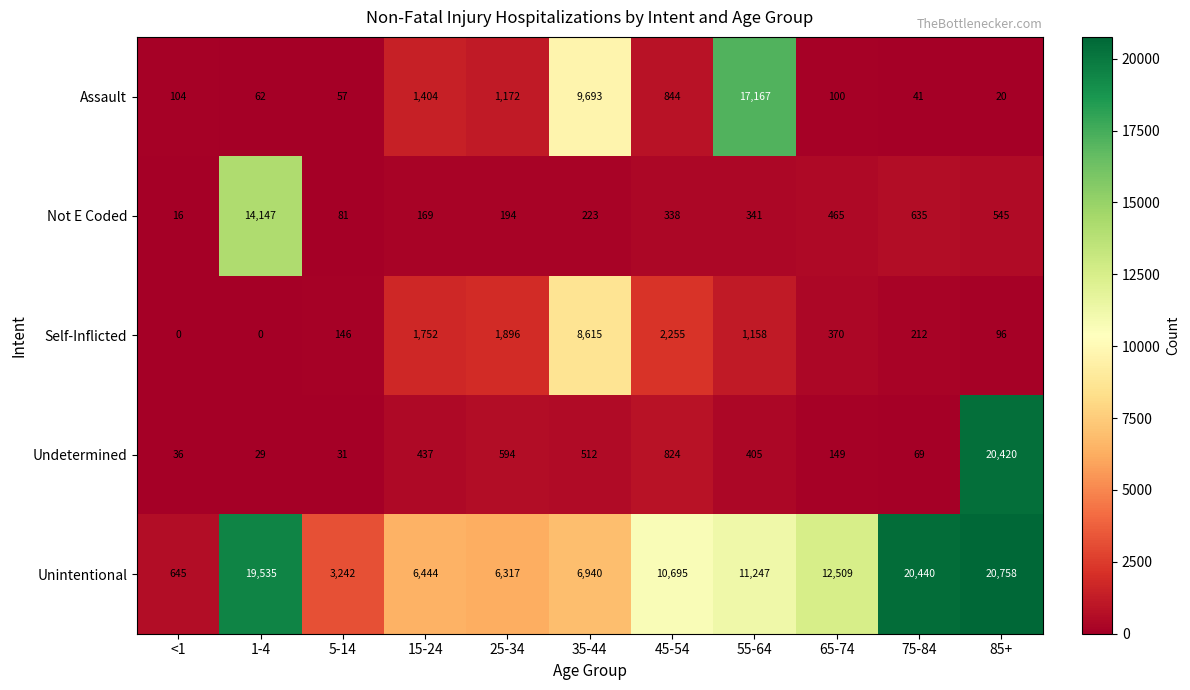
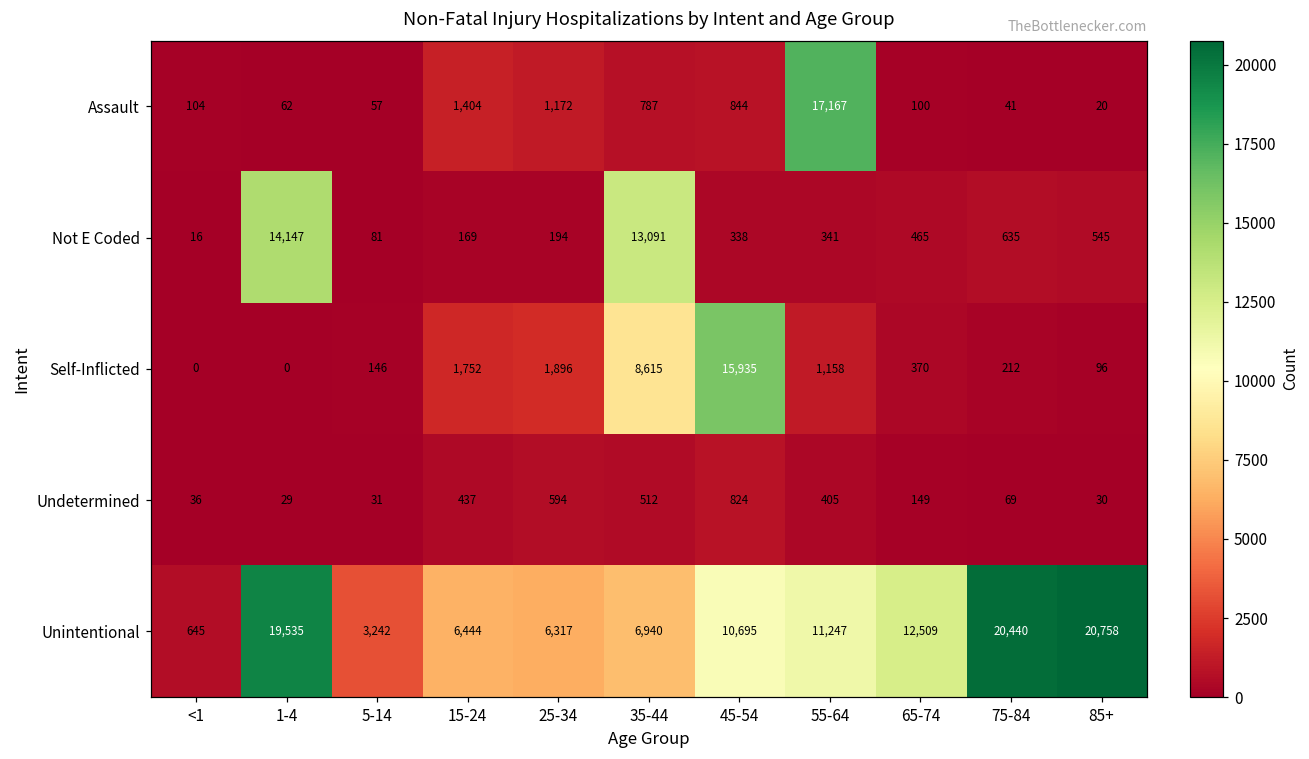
Assault, 35-44: 9,693 -> 787
Not E Coded, 35-44: 223 -> 13,091
Self-Inflicted, 45-54: 2,255 -> 15,935
Undetermined, 85+: 20,420 -> 30
